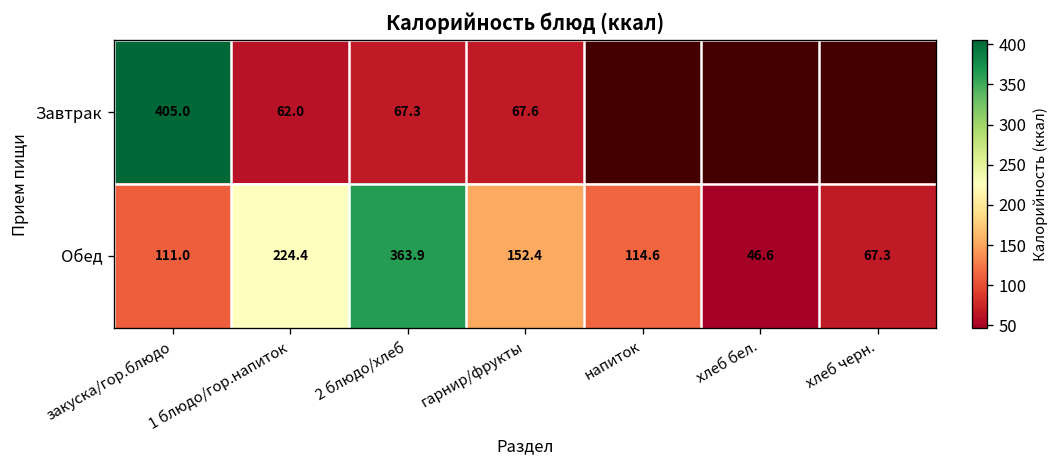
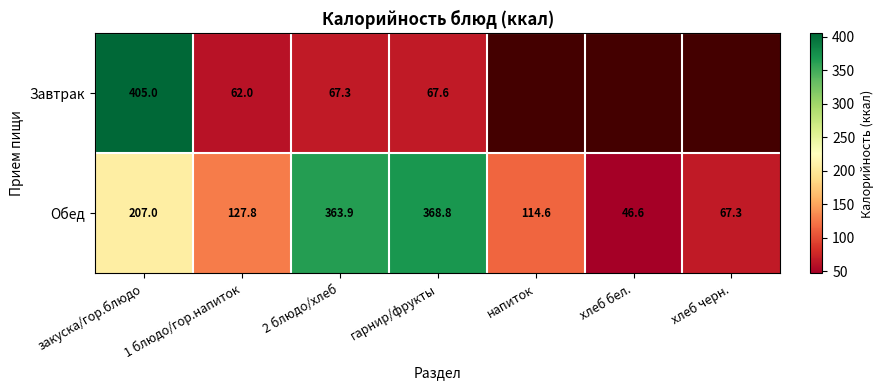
Обед, закуска/гор.блюдо: 111.0 -> 207.0
Обед, 1 блюдо/гор.напиток: 224.4 -> 127.8
Обед, гарнир/фрукты: 152.4 -> 368.8
